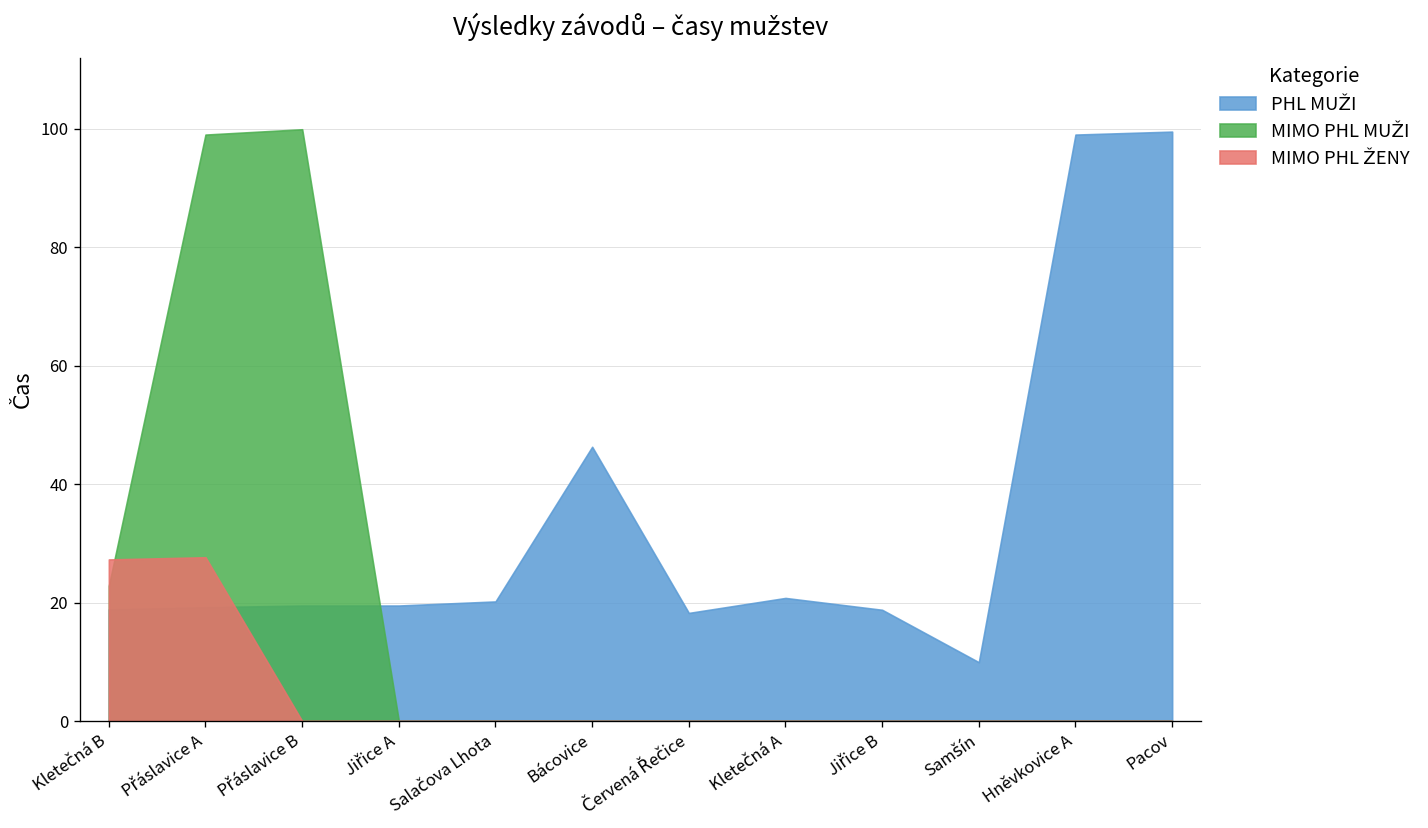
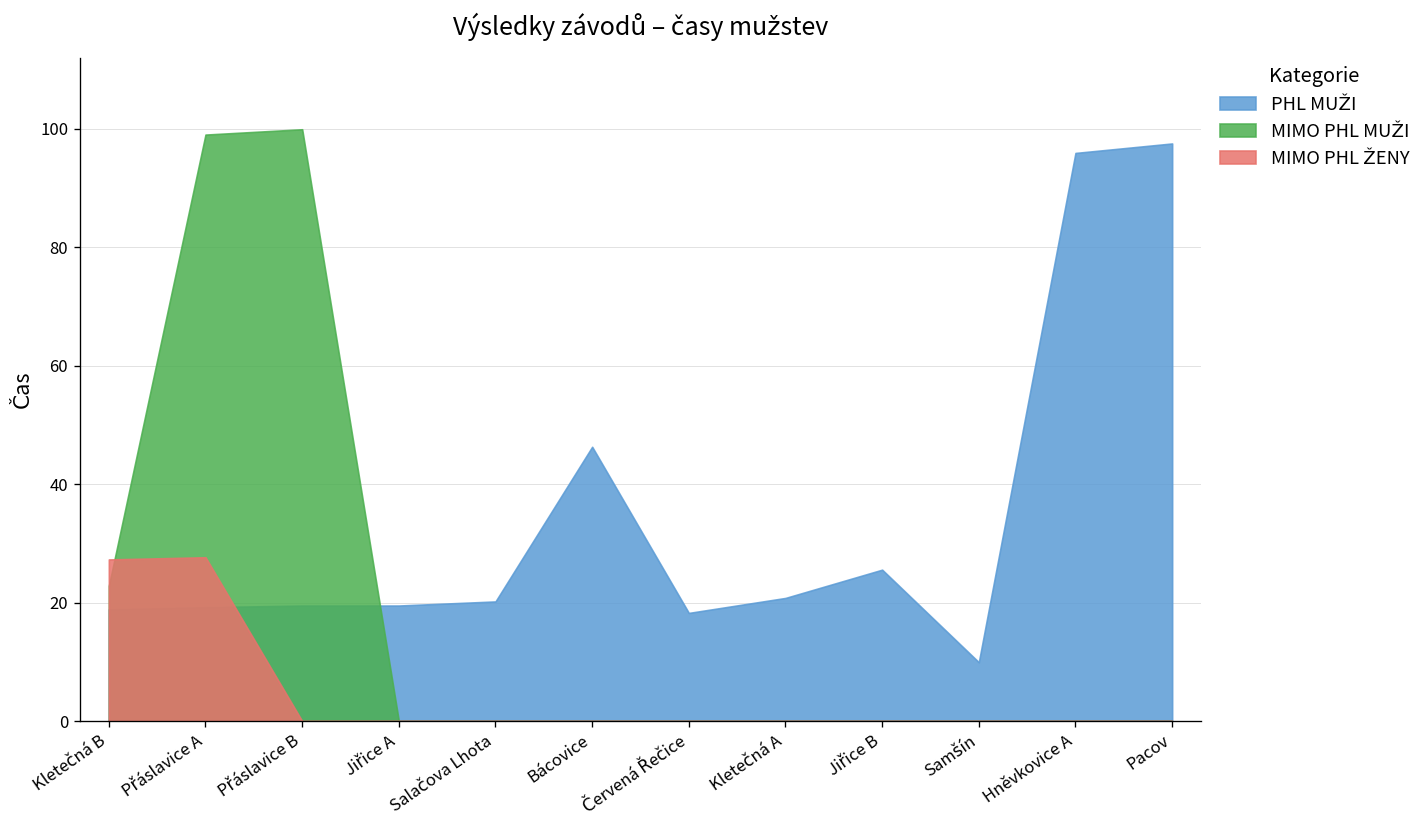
PHL MUŽI, Jiřice B: 19 -> 26
PHL MUŽI, Hněvkovice A: 99 -> 96
PHL MUŽI, Pacov: 100 -> 98
